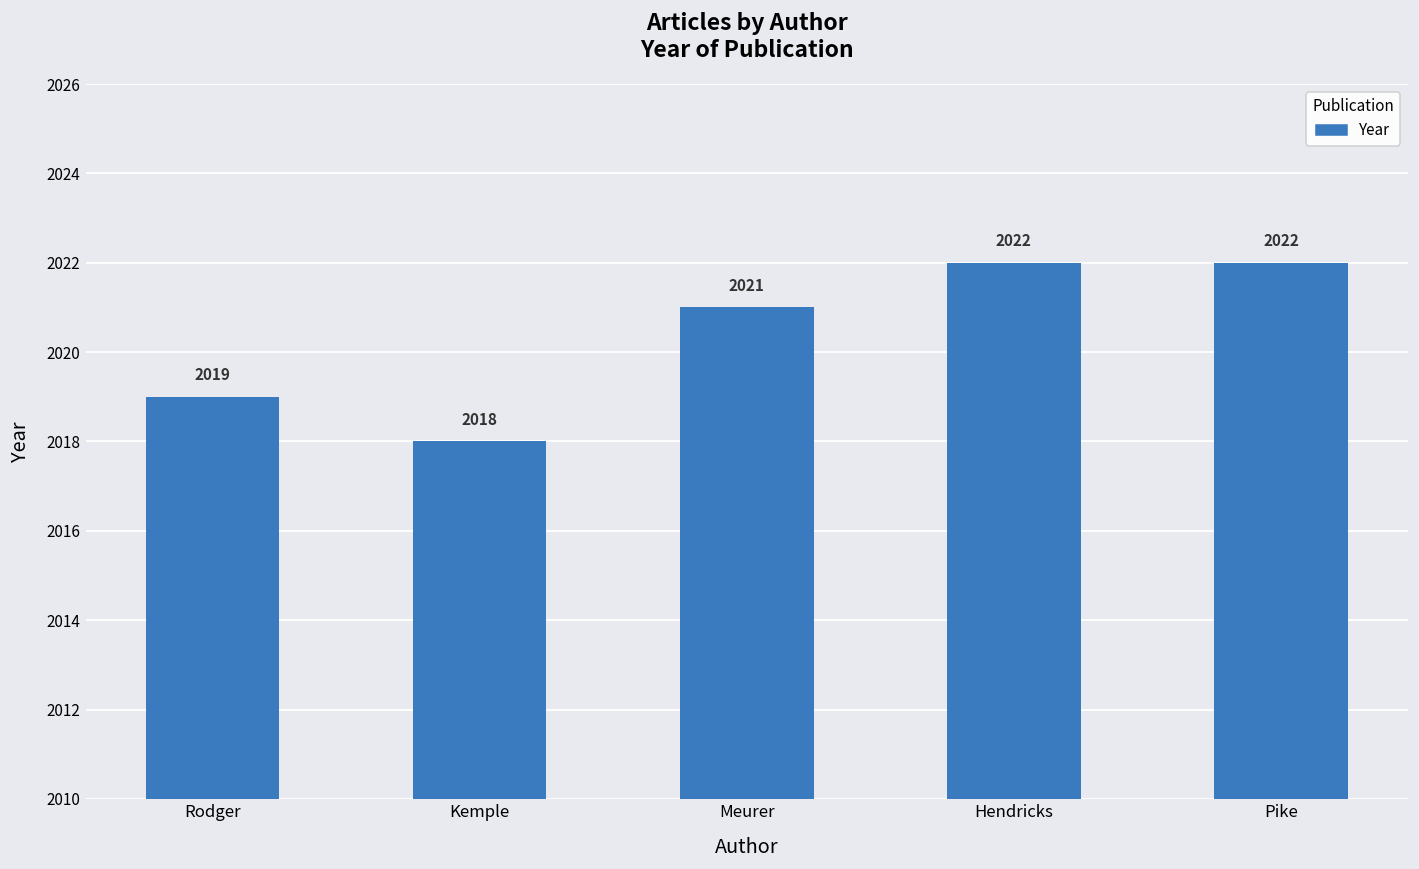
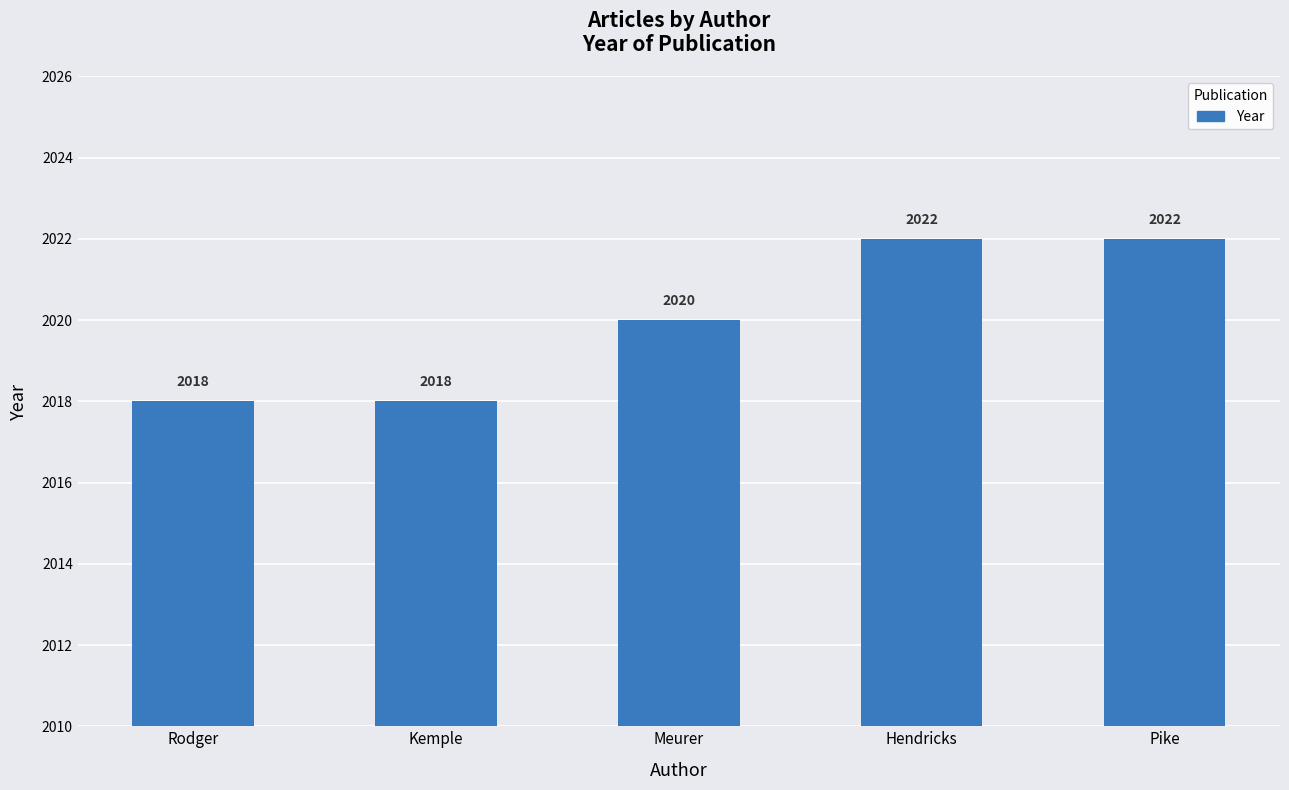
Rodger: 2019 -> 2018
Meurer: 2021 -> 2020
